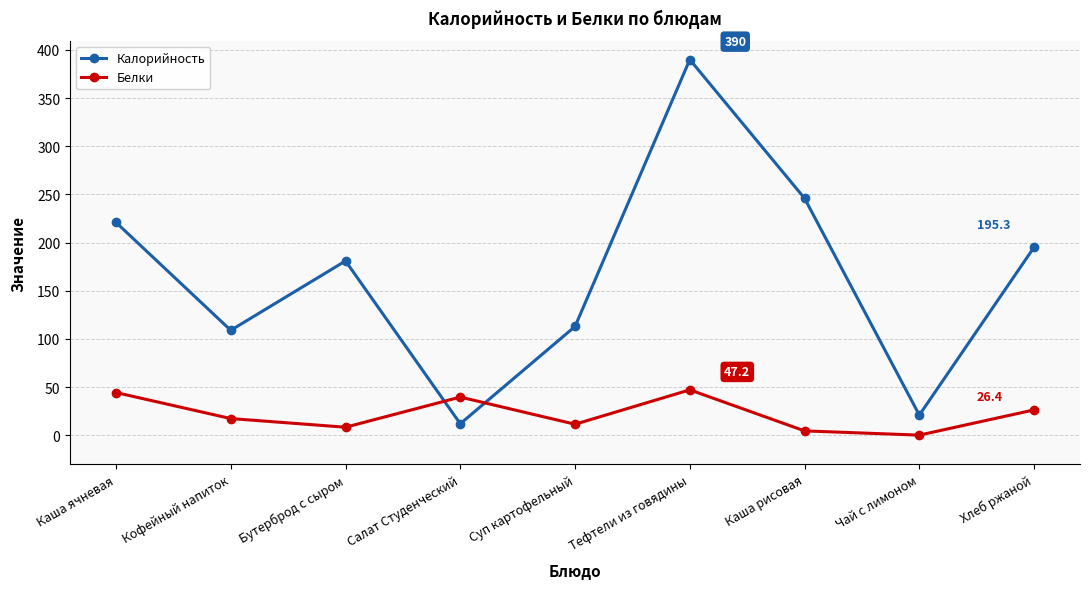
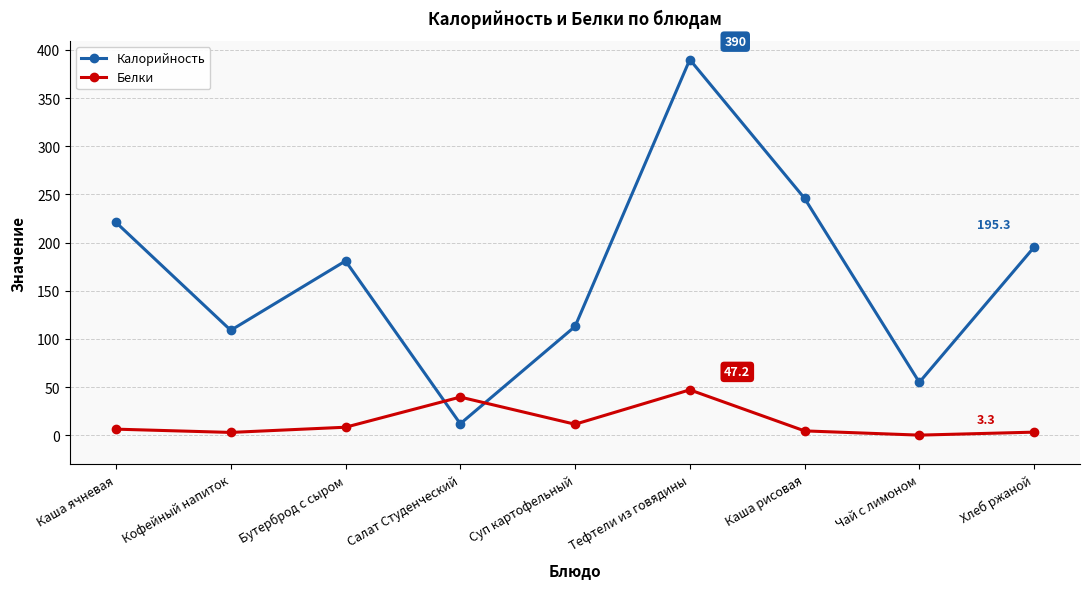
Белки, Каша ячневая: 40 -> 10
Белки, Кофейный напиток: 20 -> 0
Калорийность, Чай с лимоном: 20 -> 60
Белки, Хлеб ржаной: 26.4 -> 3.3
